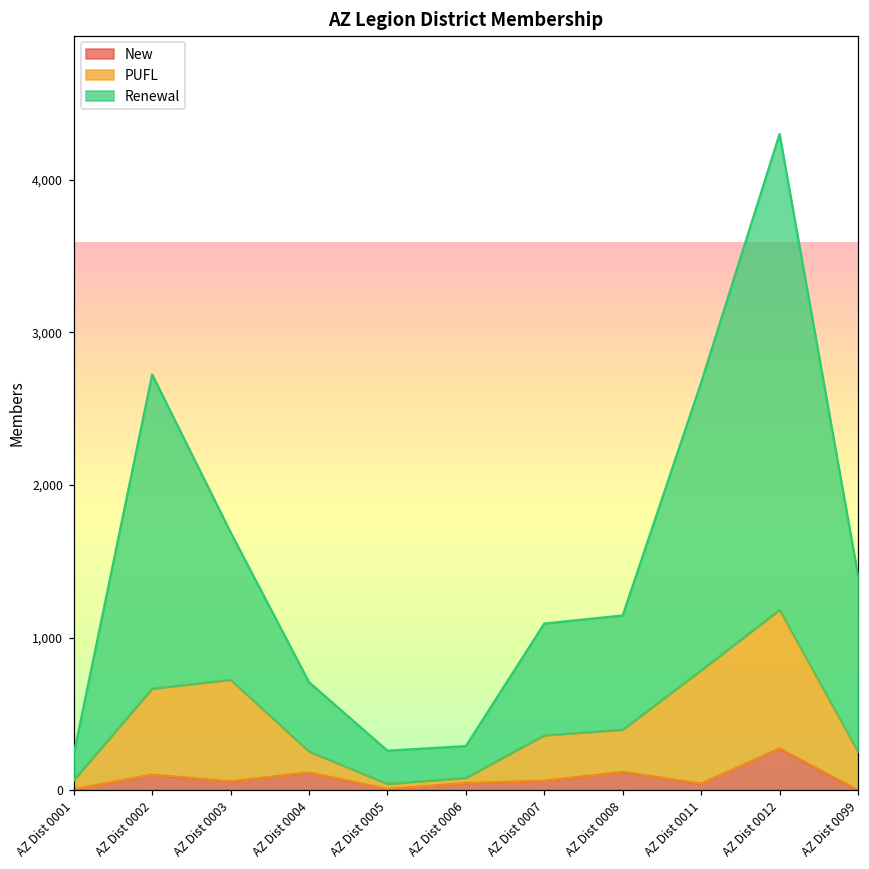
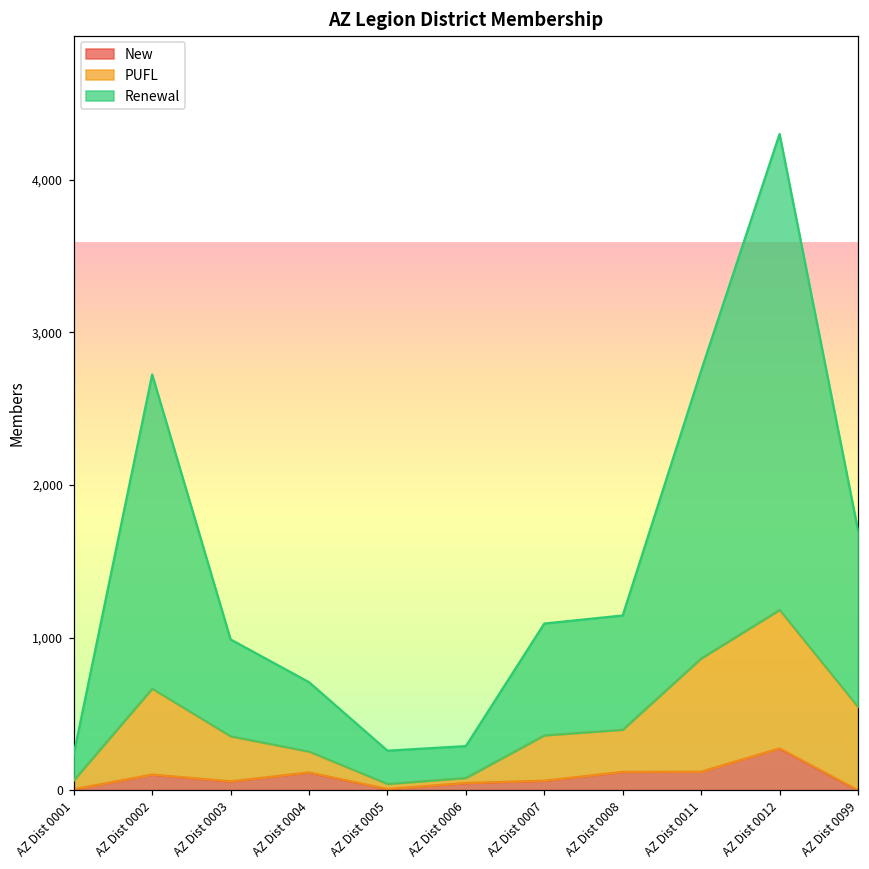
PUFL, AZ Dist 0003: 670 -> 300
Renewal, AZ Dist 0003: 970 -> 640
New, AZ Dist 0011: 40 -> 120
PUFL, AZ Dist 0099: 250 -> 550
